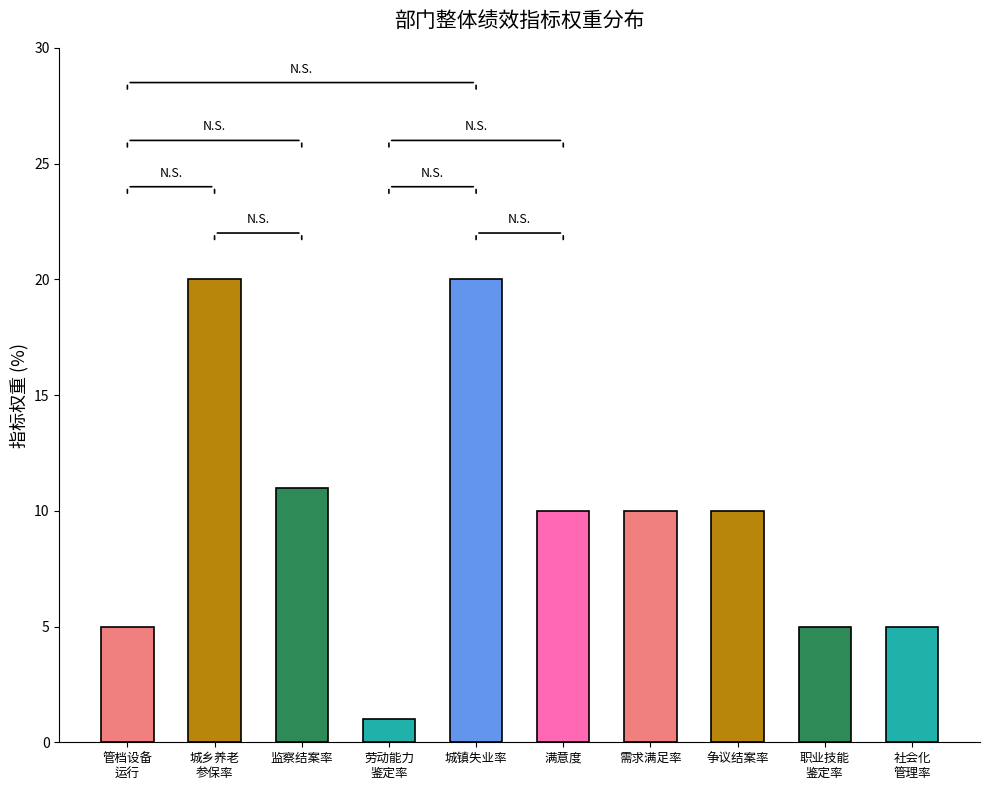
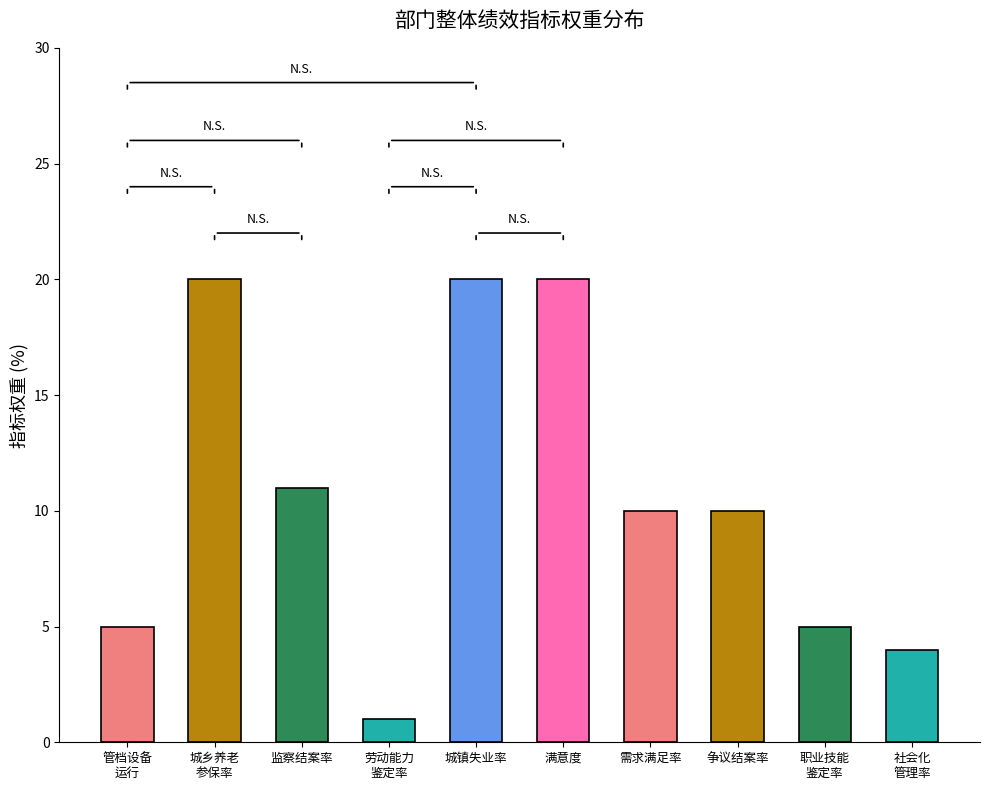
满意度: 10 -> 20
社会化 管理率: 5 -> 4
